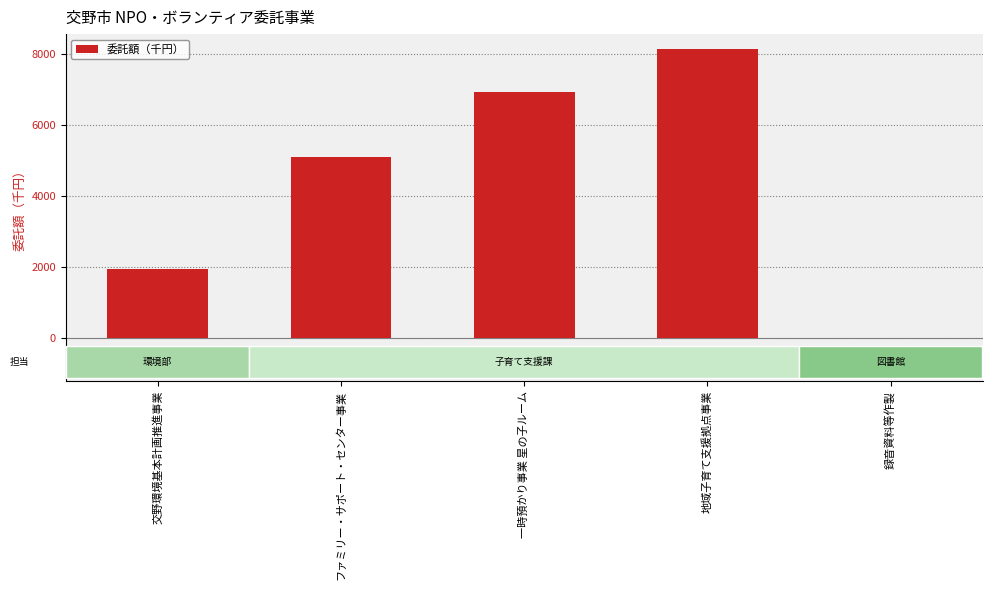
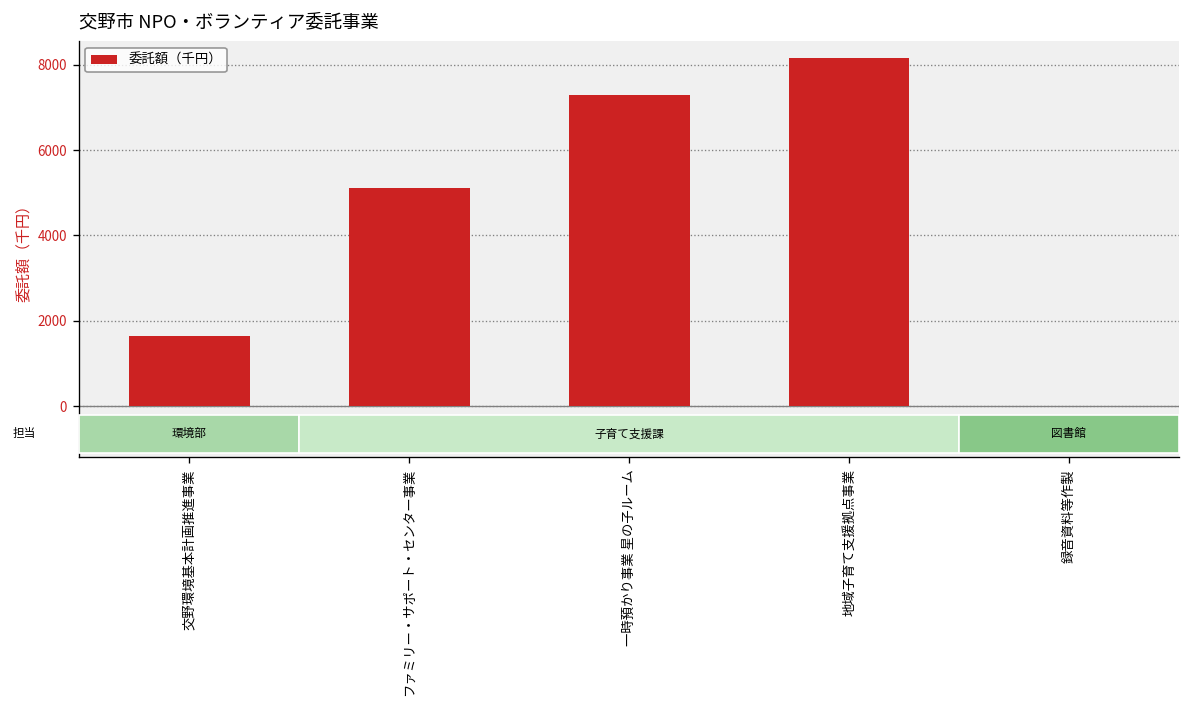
交野環境基本計画推進事業: 2000 -> 1600
一時預かり事業 星の子ルーム: 6900 -> 7300
